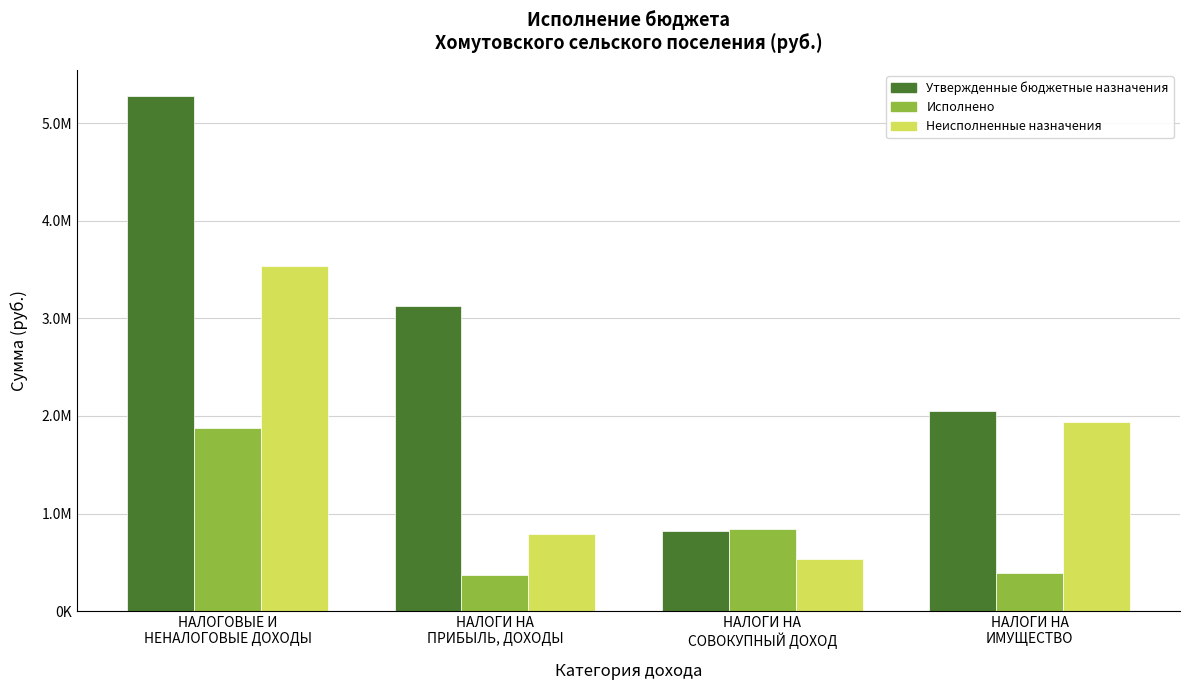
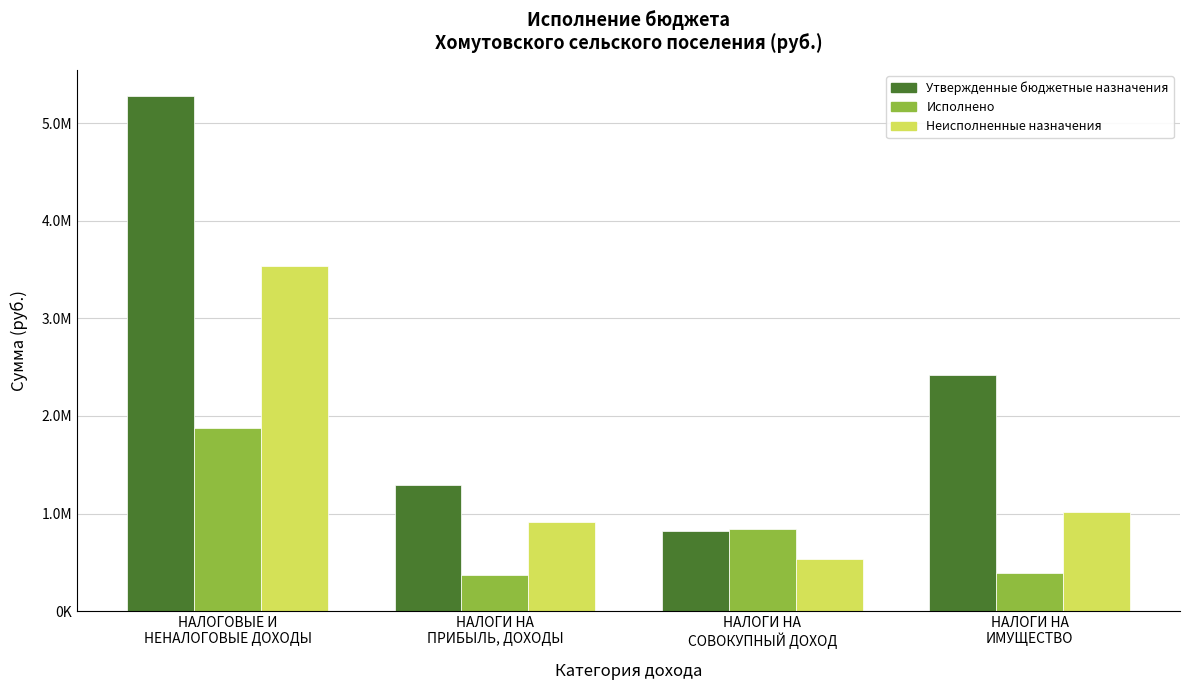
Утвержденные бюджетные назначения, НАЛОГИ НА ПРИБЫЛЬ, ДОХОДЫ: 3100000 -> 1300000
Неисполненные назначения, НАЛОГИ НА ПРИБЫЛЬ, ДОХОДЫ: 800000 -> 900000
Утвержденные бюджетные назначения, НАЛОГИ НА ИМУЩЕСТВО: 2000000 -> 2400000
Неисполненные назначения, НАЛОГИ НА ИМУЩЕСТВО: 1900000 -> 1000000
